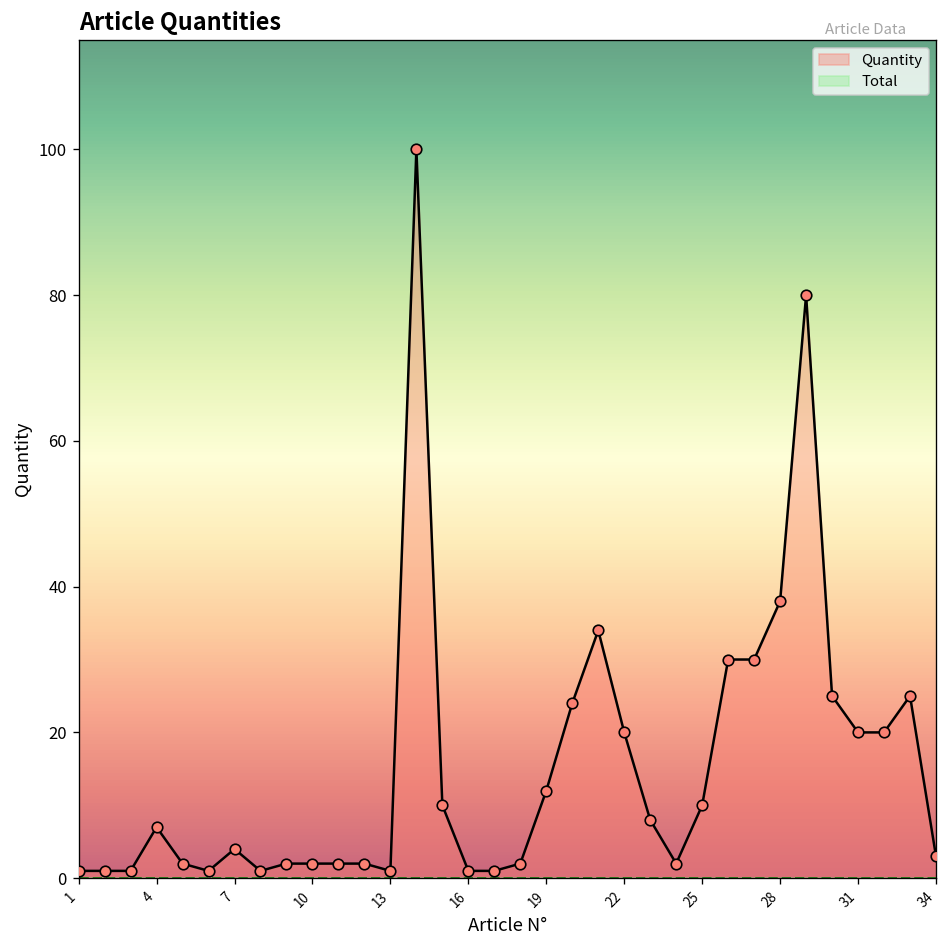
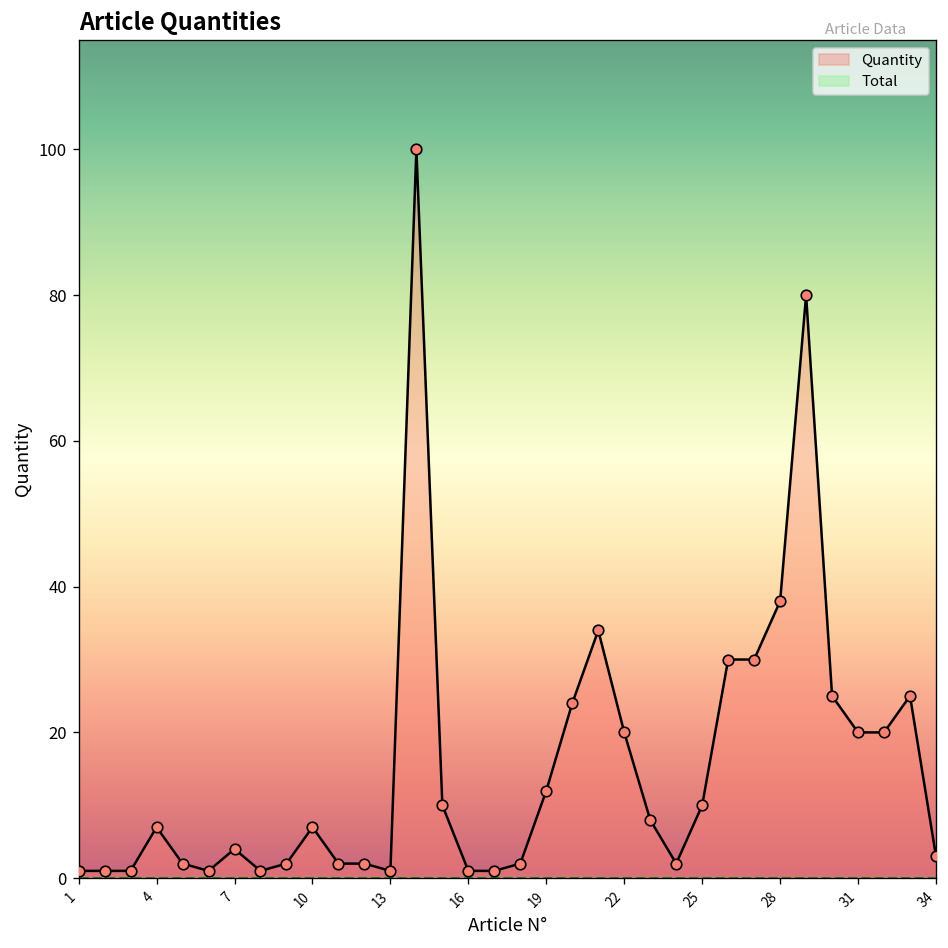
Quantity, 10: 2 -> 7
